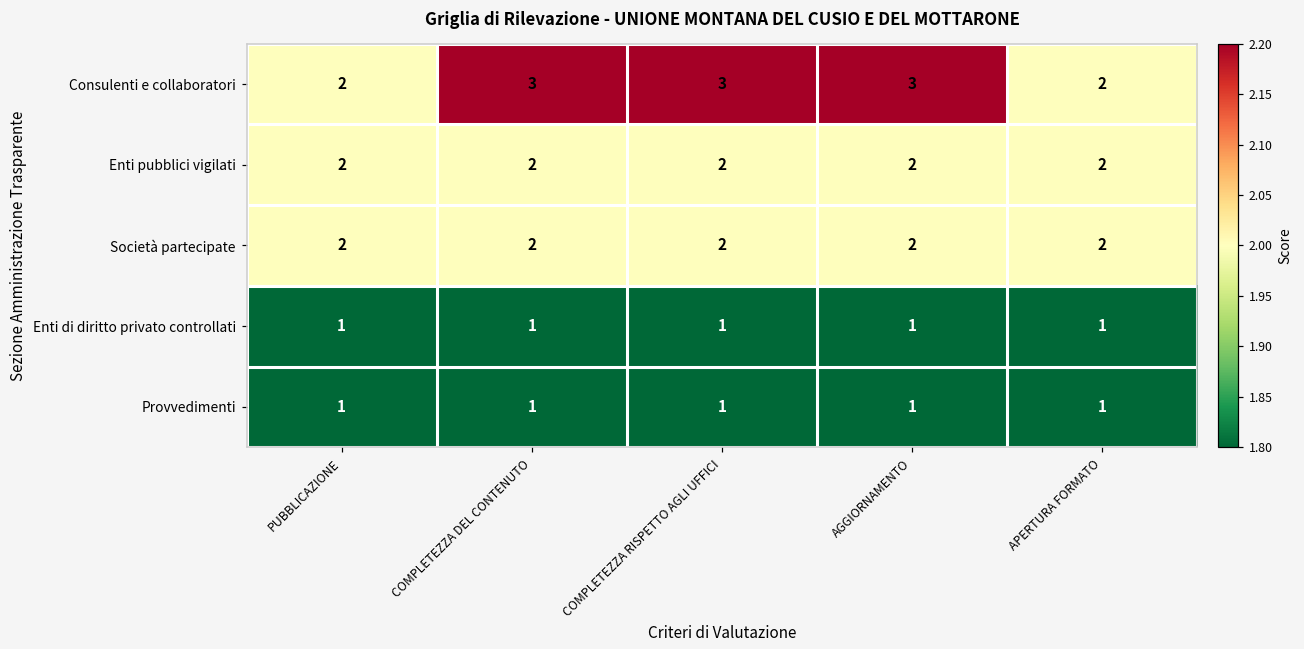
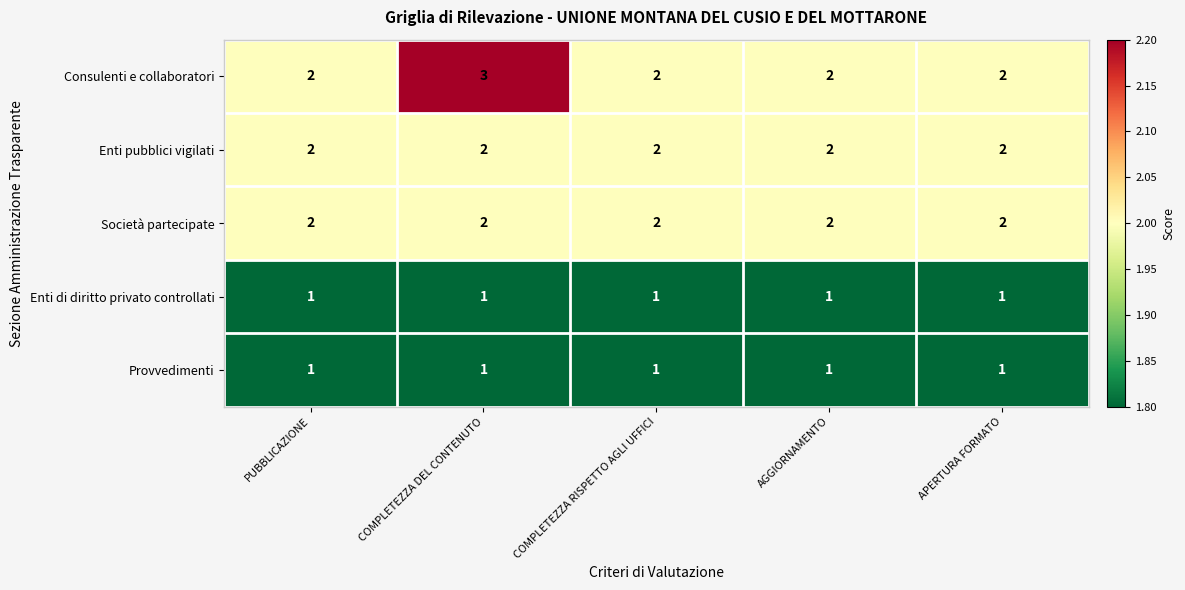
Consulenti e collaboratori, COMPLETEZZA RISPETTO AGLI UFFICI: 3 -> 2
Consulenti e collaboratori, AGGIORNAMENTO: 3 -> 2
